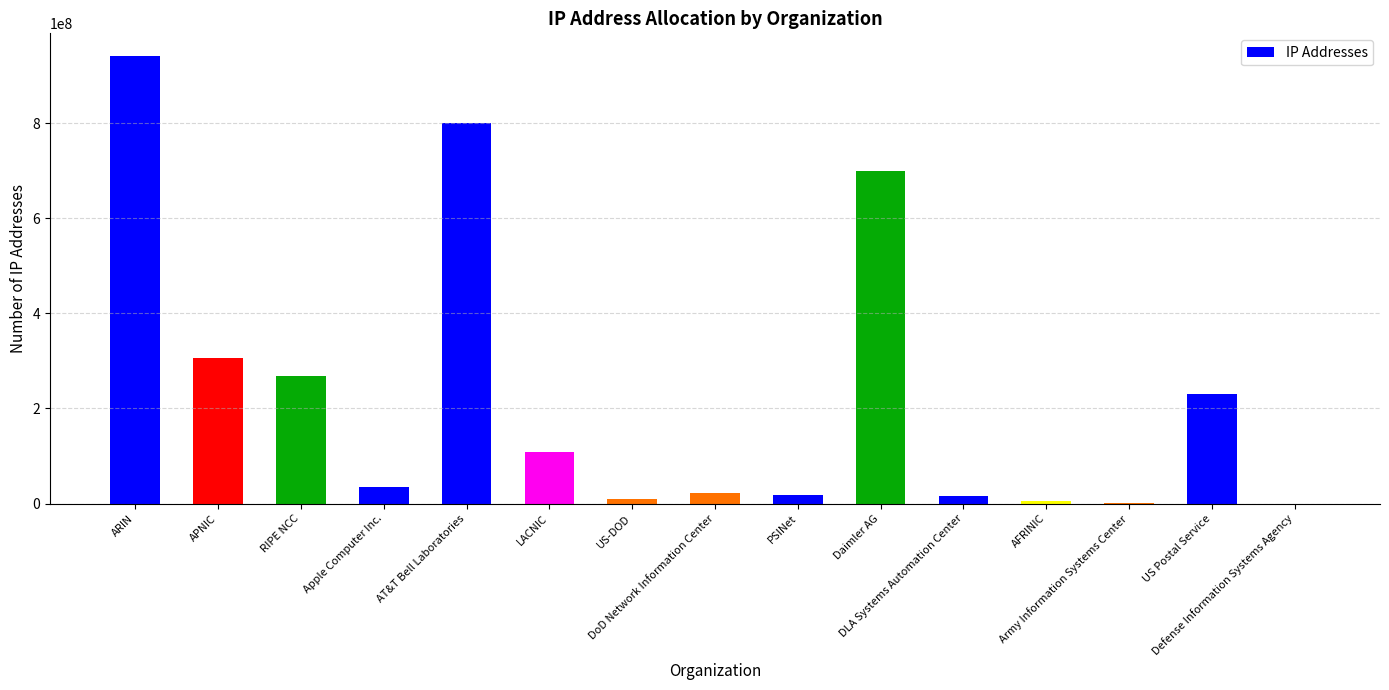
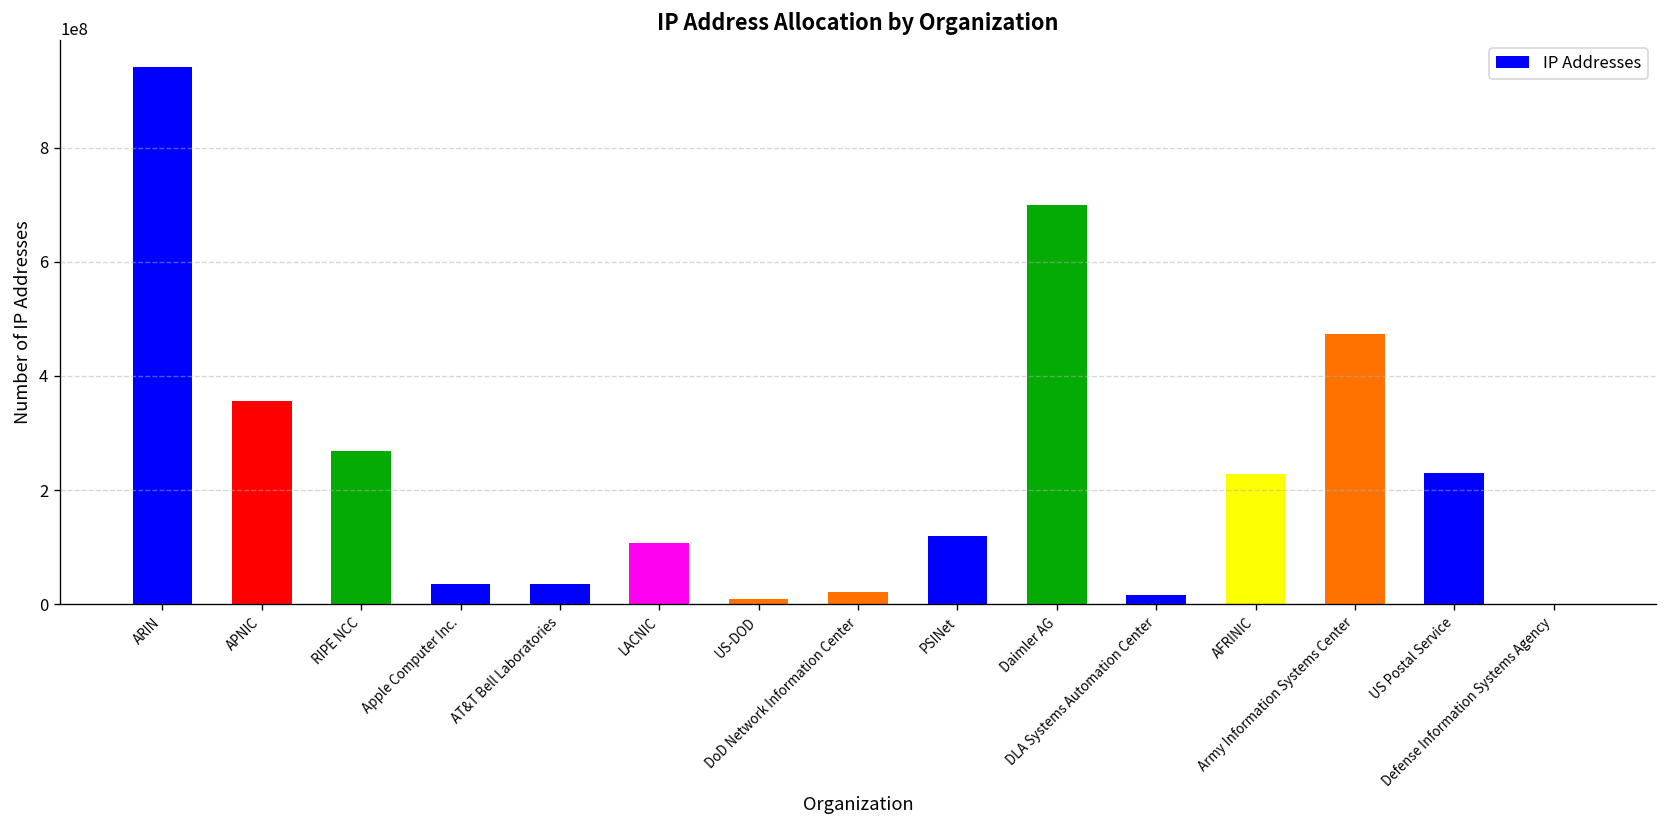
APNIC: 310000000 -> 360000000
AT&T Bell Laboratories: 800000000 -> 30000000
PSINet: 20000000 -> 120000000
AFRINIC: 10000000 -> 230000000
Army Information Systems Center: 0 -> 470000000
